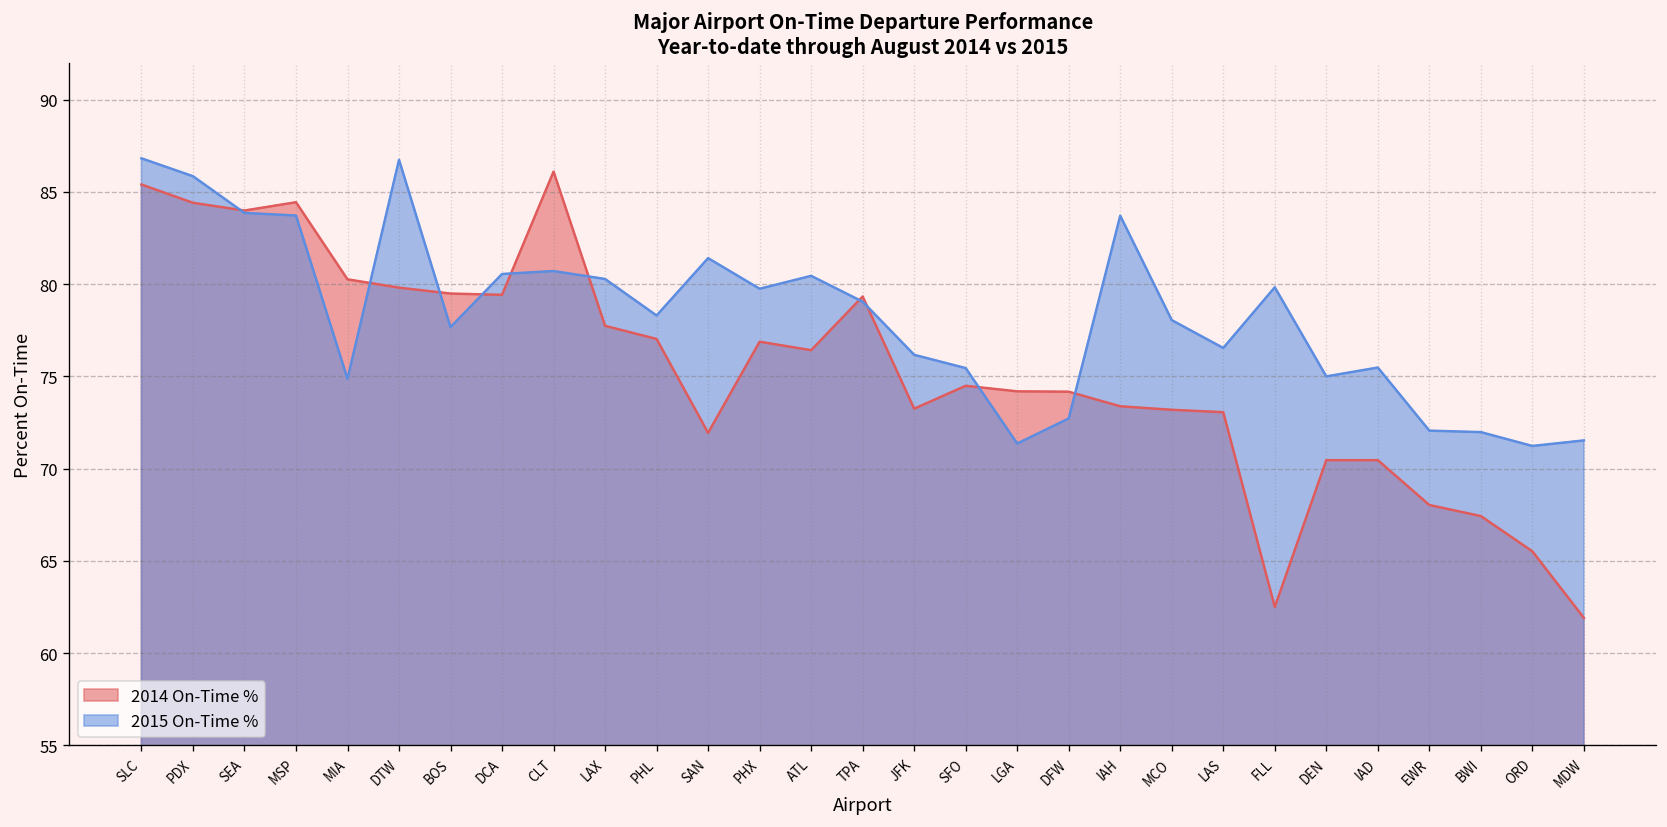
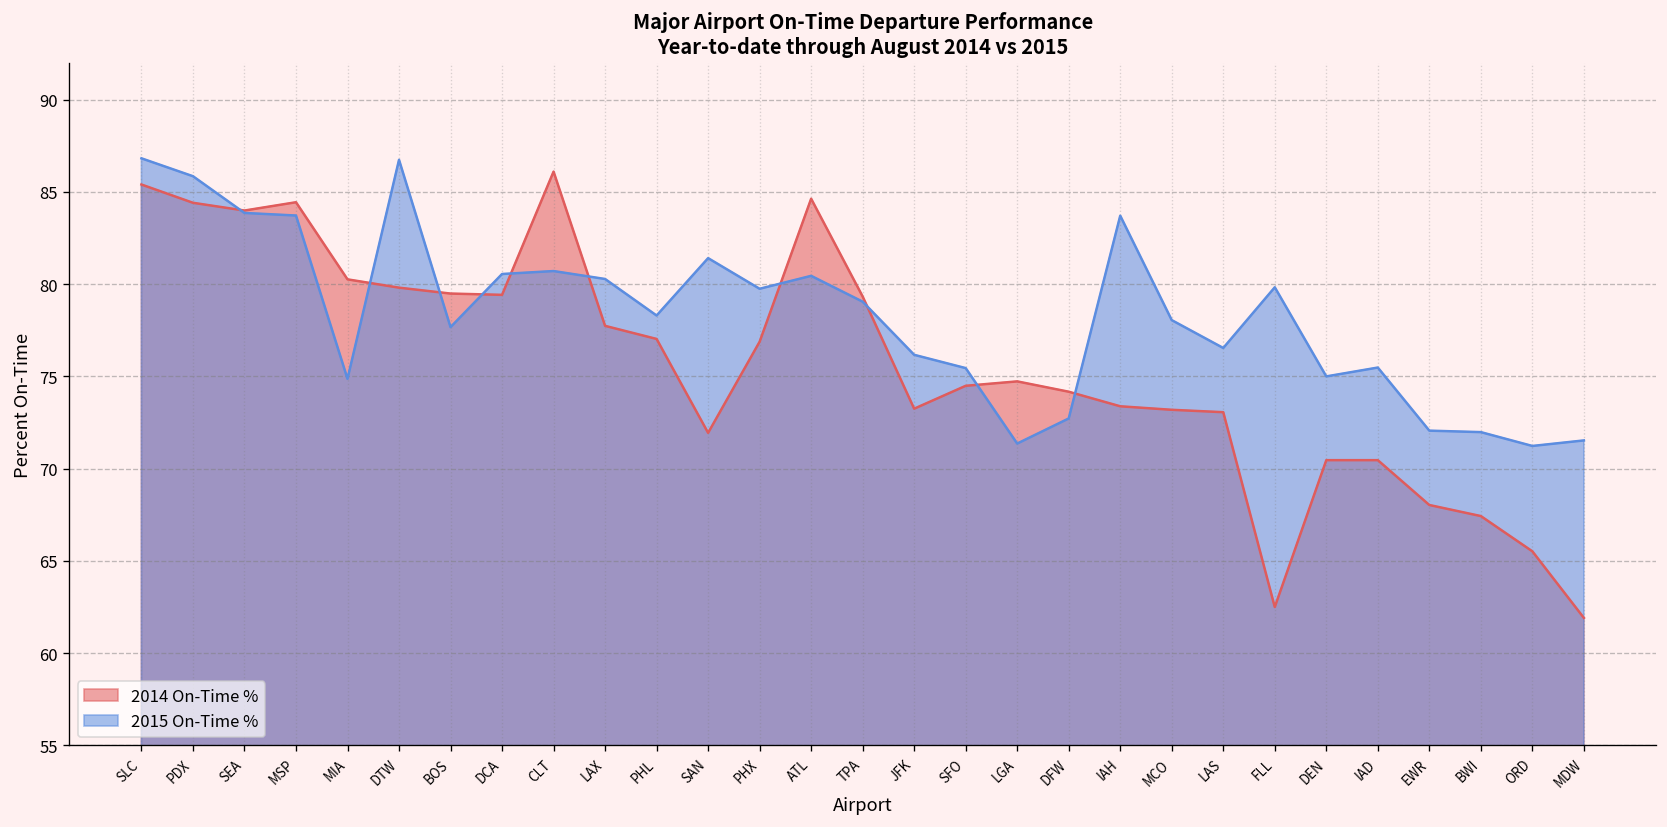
2014 On-Time %, ATL: 76.4 -> 84.6
2014 On-Time %, LGA: 74.2 -> 74.7
